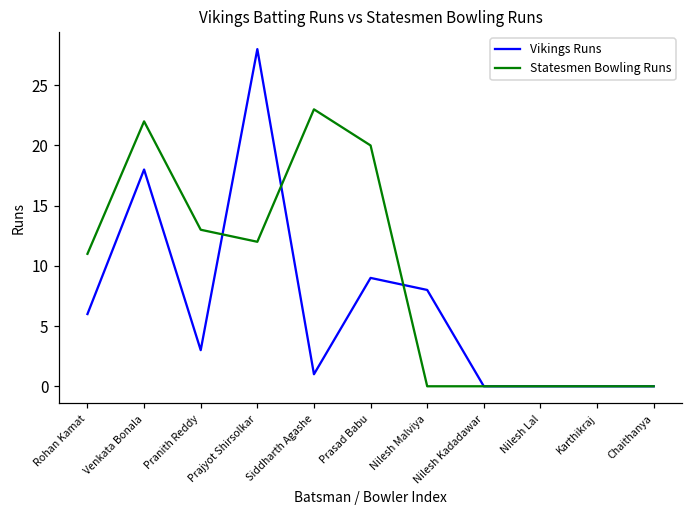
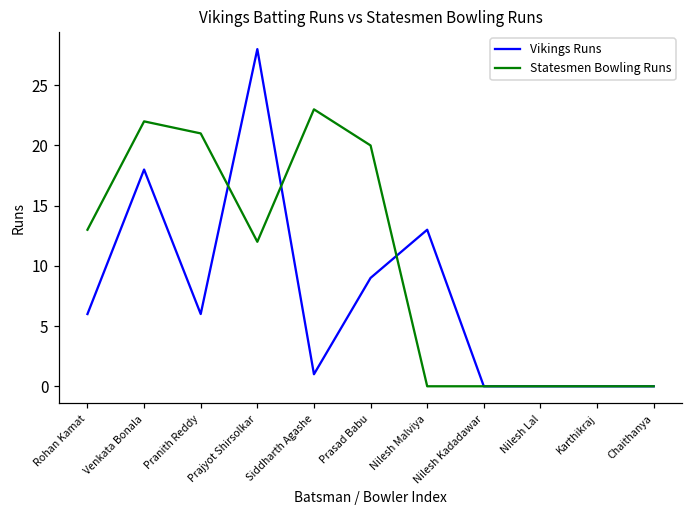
Statesmen Bowling Runs, Rohan Kamat: 11 -> 13
Vikings Runs, Pranith Reddy: 3 -> 6
Statesmen Bowling Runs, Pranith Reddy: 13 -> 21
Vikings Runs, Nilesh Malviya: 8 -> 13
